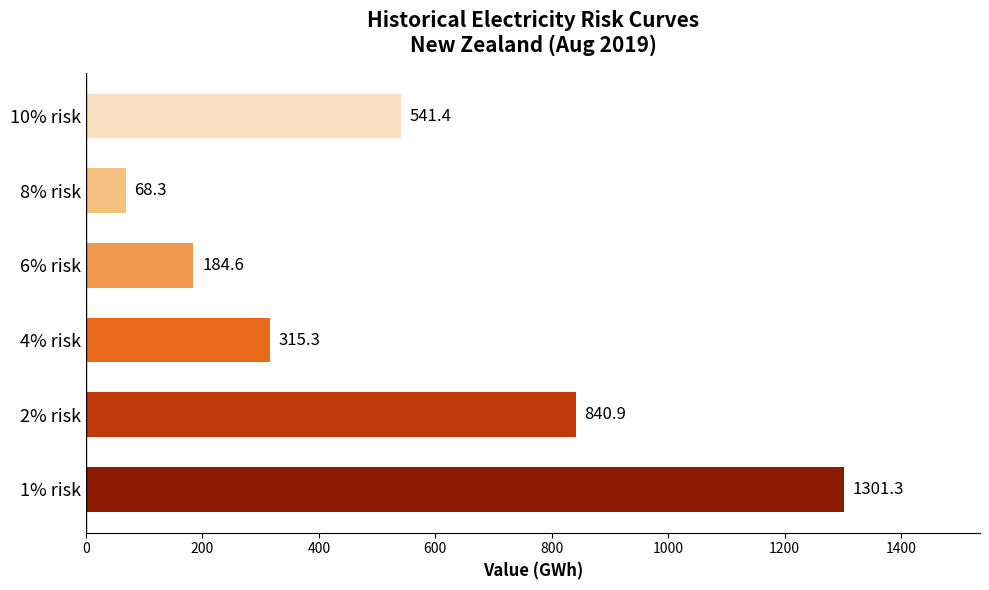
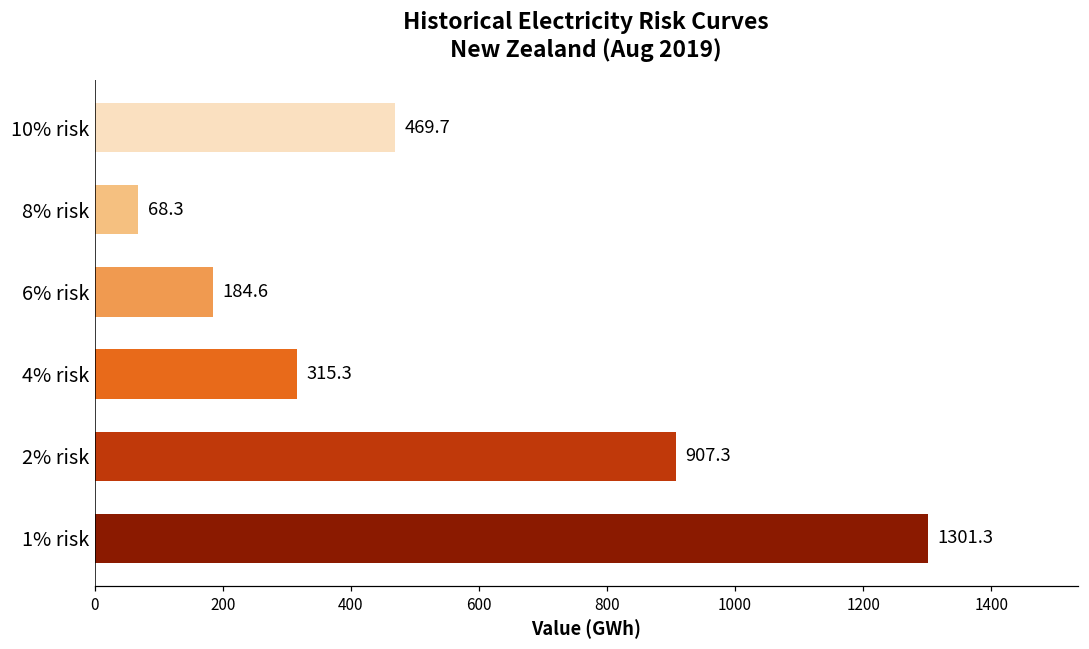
10% risk: 541.4 -> 469.7
2% risk: 840.9 -> 907.3
